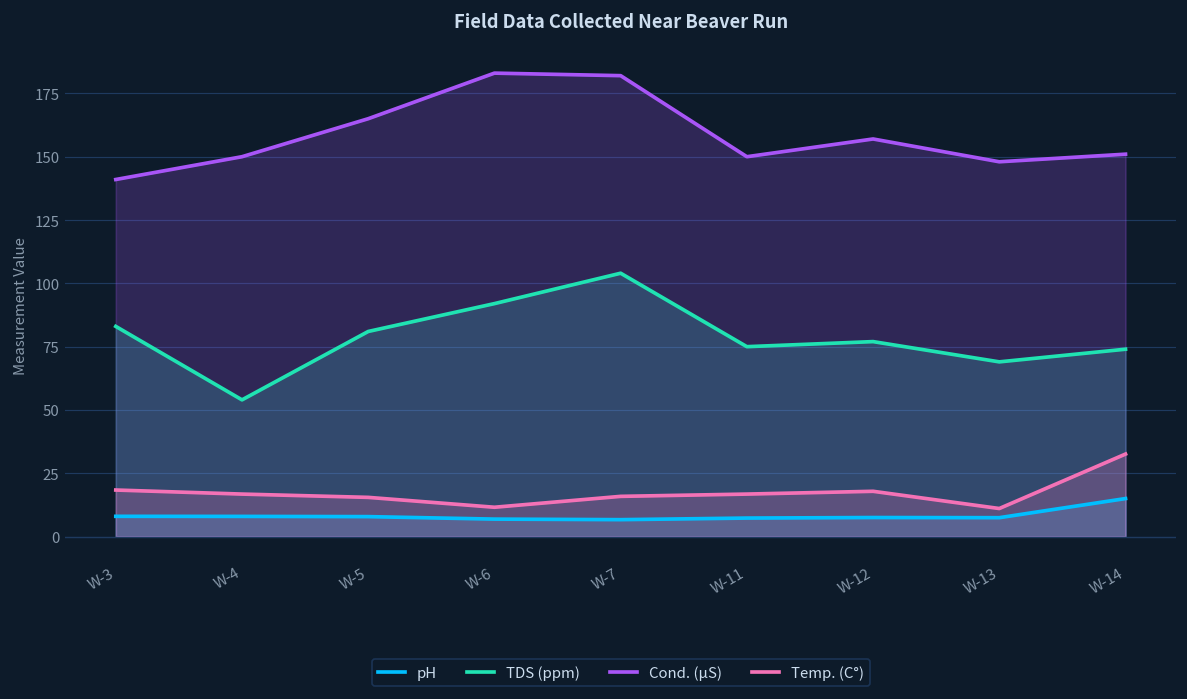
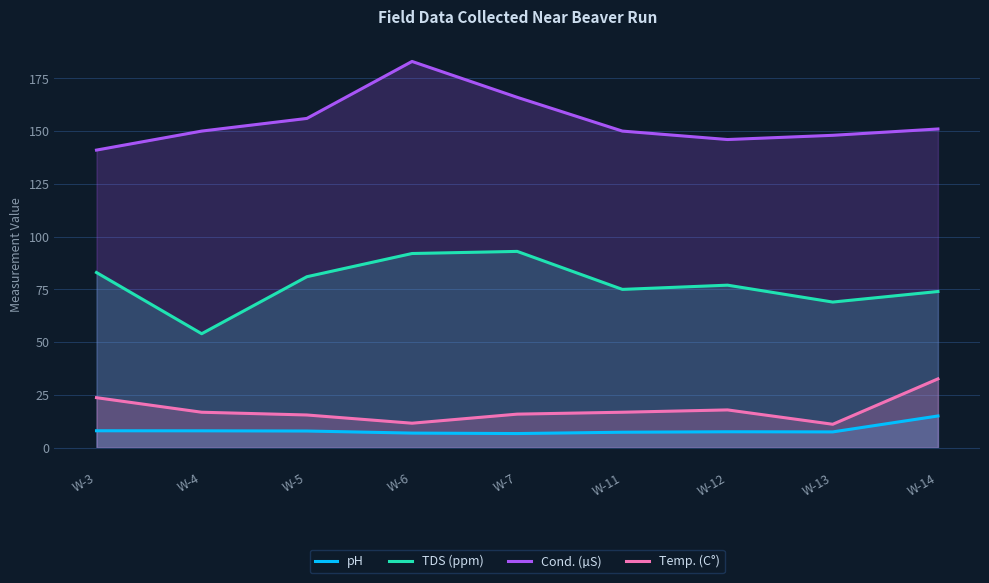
Temp. (C°), W-3: 18 -> 24
Cond. (µS), W-5: 165 -> 156
TDS (ppm), W-7: 104 -> 93
Cond. (µS), W-7: 182 -> 166
Cond. (µS), W-12: 157 -> 146
